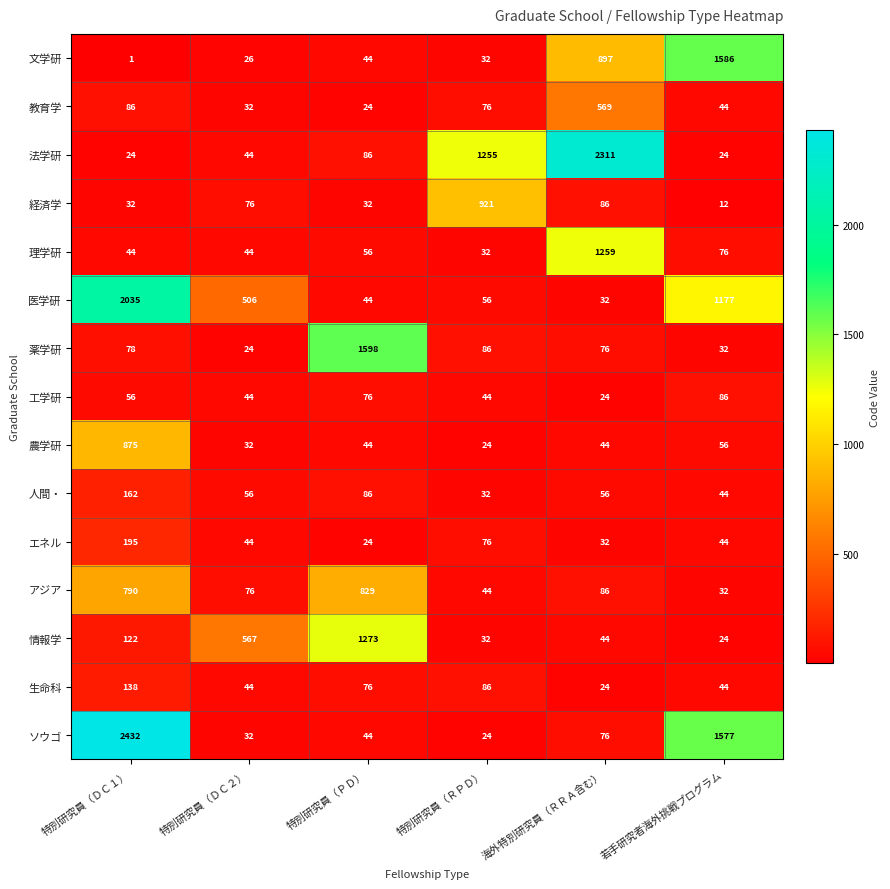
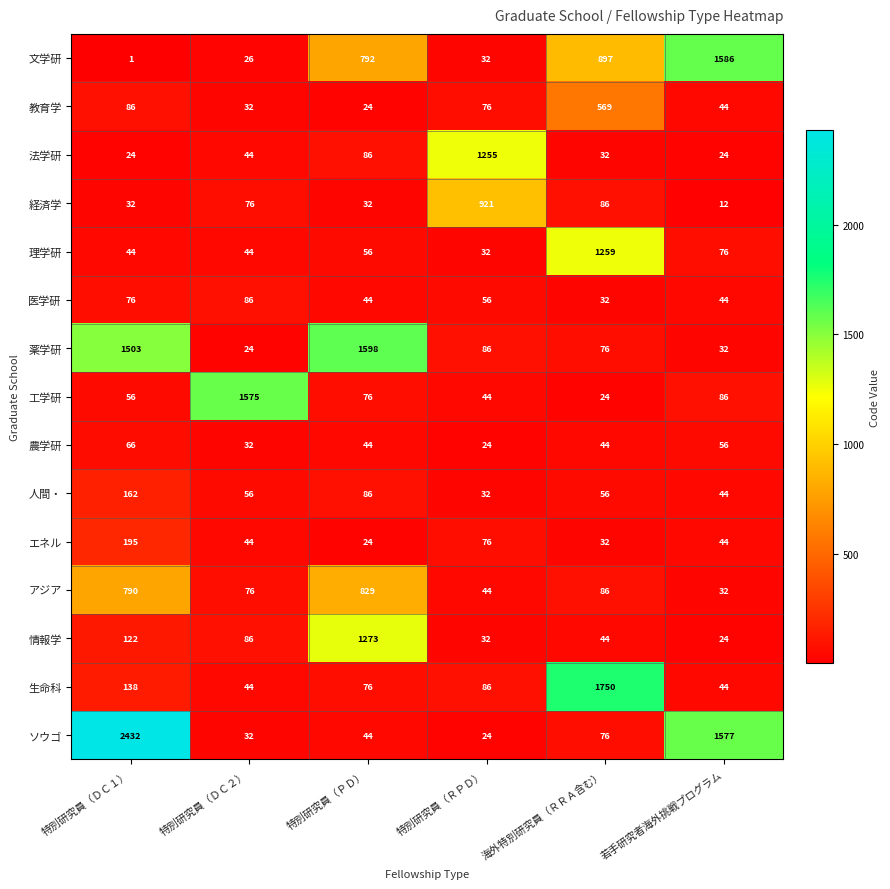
文学研, 特別研究員（ＰＤ）: 44 -> 792
法学研, 海外特別研究員（ＲＲＡ含む）: 2311 -> 32
医学研, 特別研究員（ＤＣ１）: 2035 -> 76
医学研, 特別研究員（ＤＣ２）: 506 -> 86
医学研, 若手研究者海外挑戦プログラム: 1177 -> 44
薬学研, 特別研究員（ＤＣ１）: 78 -> 1503
工学研, 特別研究員（ＤＣ２）: 44 -> 1575
農学研, 特別研究員（ＤＣ１）: 875 -> 66
情報学, 特別研究員（ＤＣ２）: 567 -> 86
生命科, 海外特別研究員（ＲＲＡ含む）: 24 -> 1750
